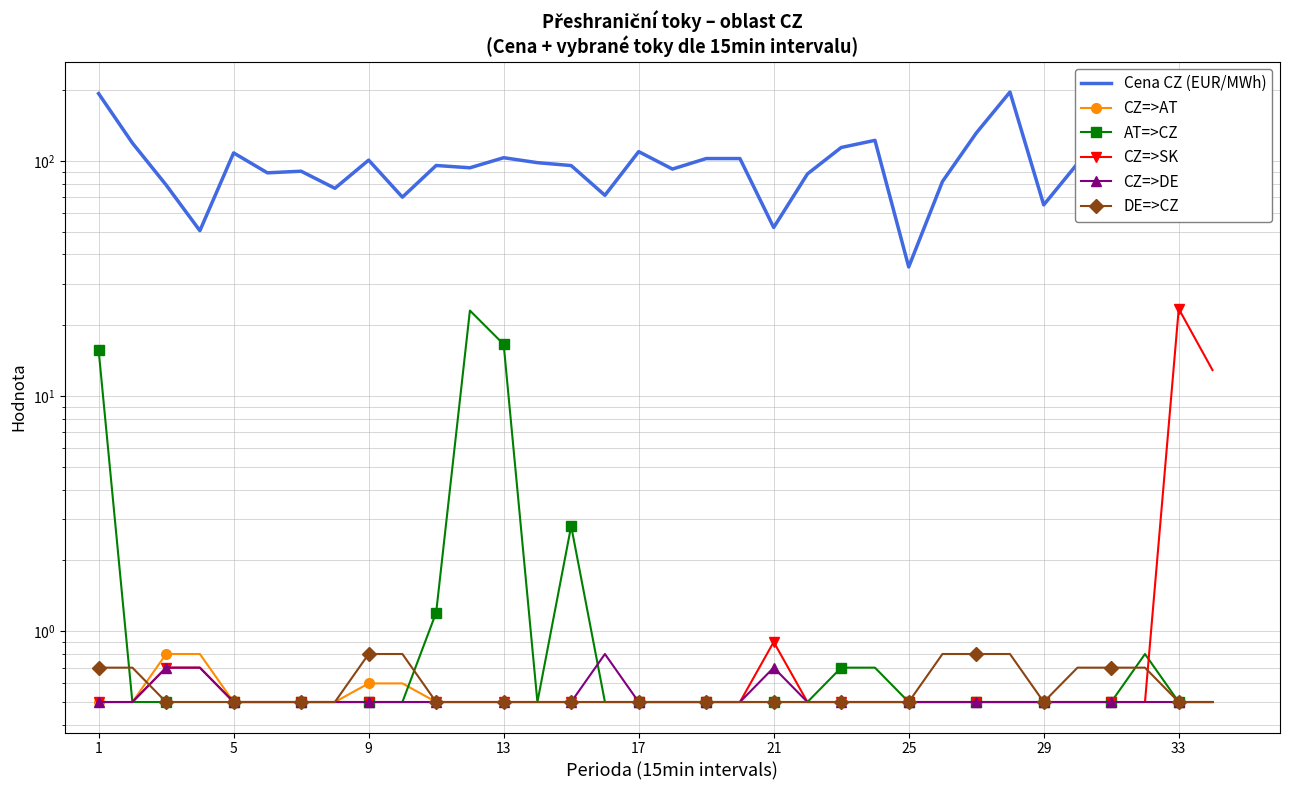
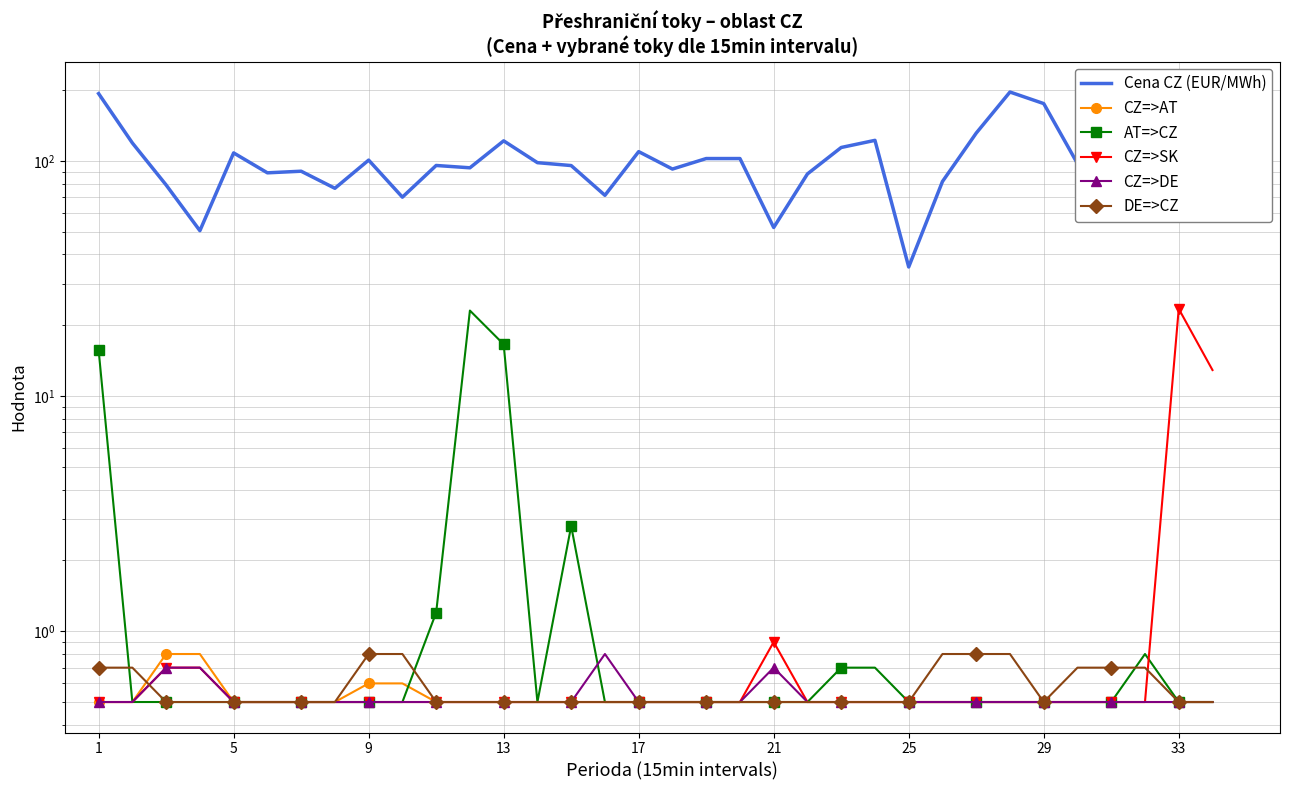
Cena CZ (EUR/MWh), 13: 100 -> 120
Cena CZ (EUR/MWh), 29: 65 -> 180
